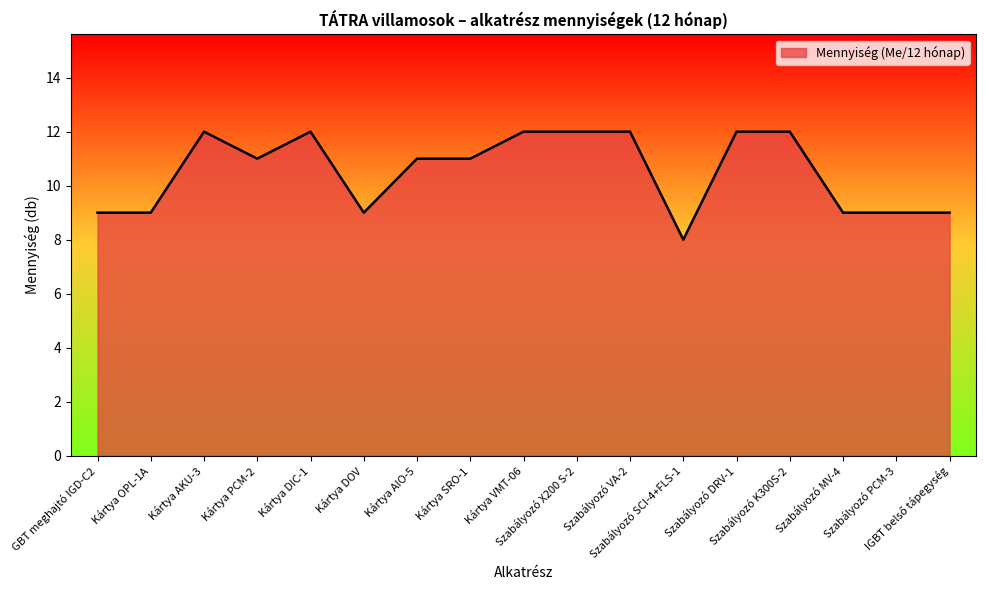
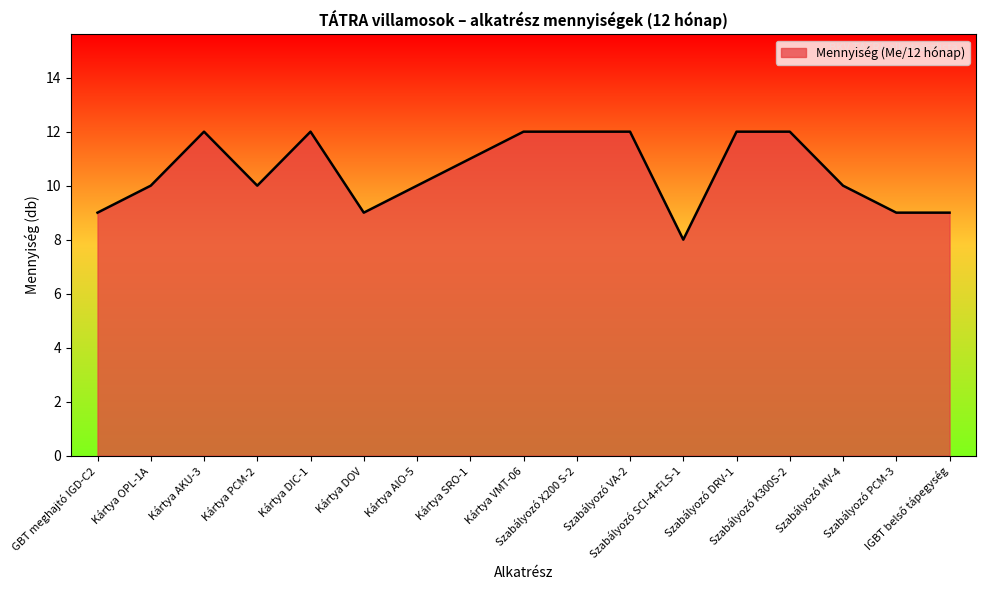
Kártya OPL-1A: 9 -> 10
Kártya PCM-2: 11 -> 10
Kártya AIO-5: 11 -> 10
Szabályozó MV-4: 9 -> 10
